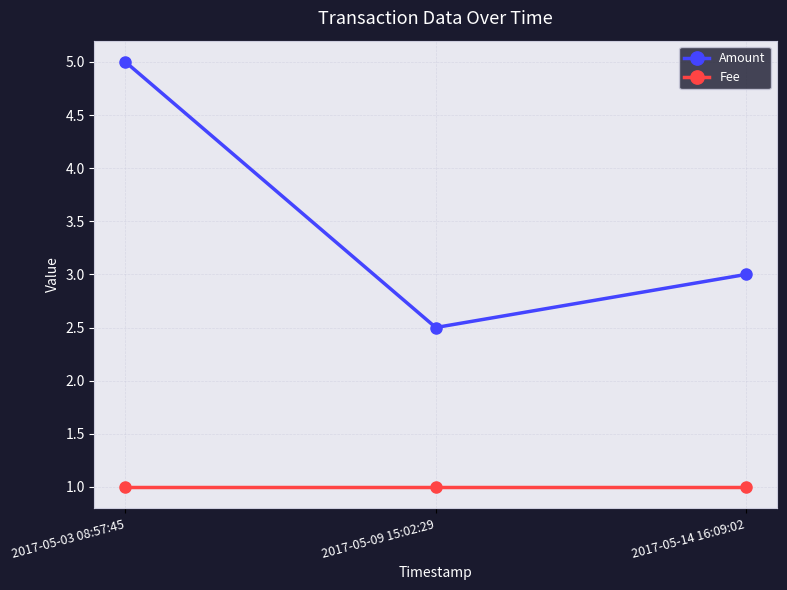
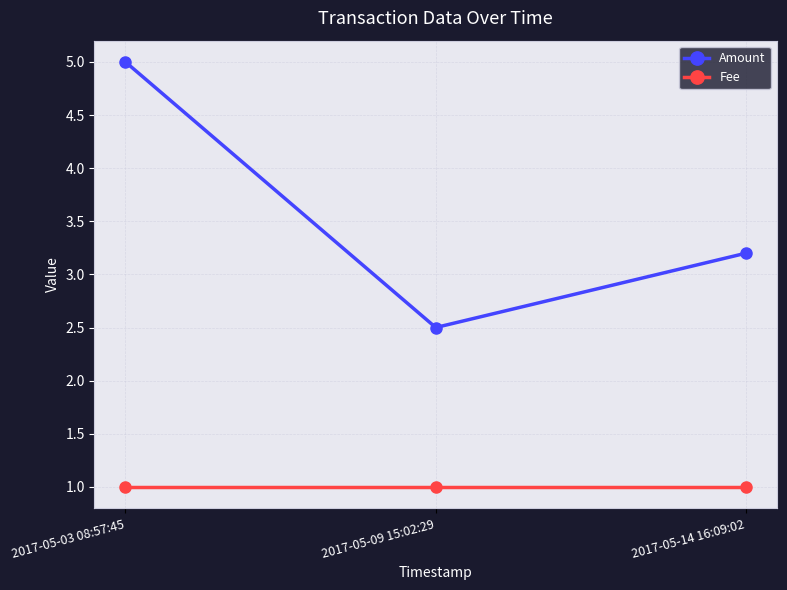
Amount, 2017-05-14 16:09:02: 3.0 -> 3.2
